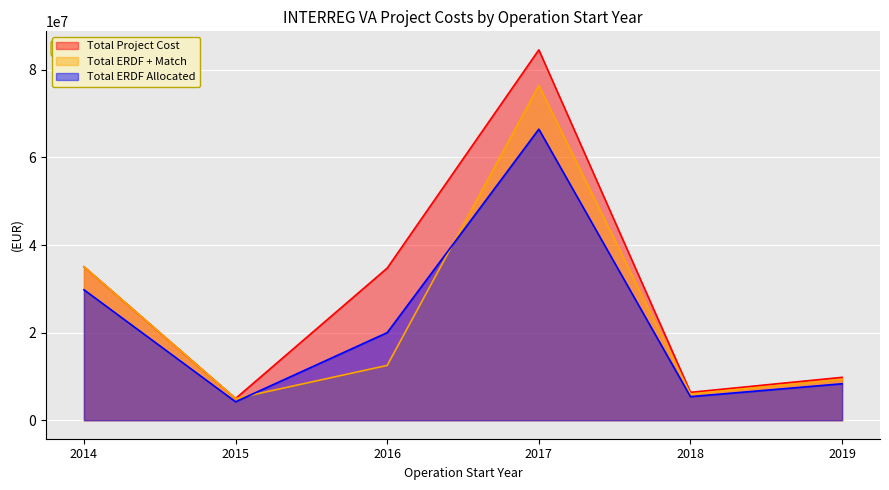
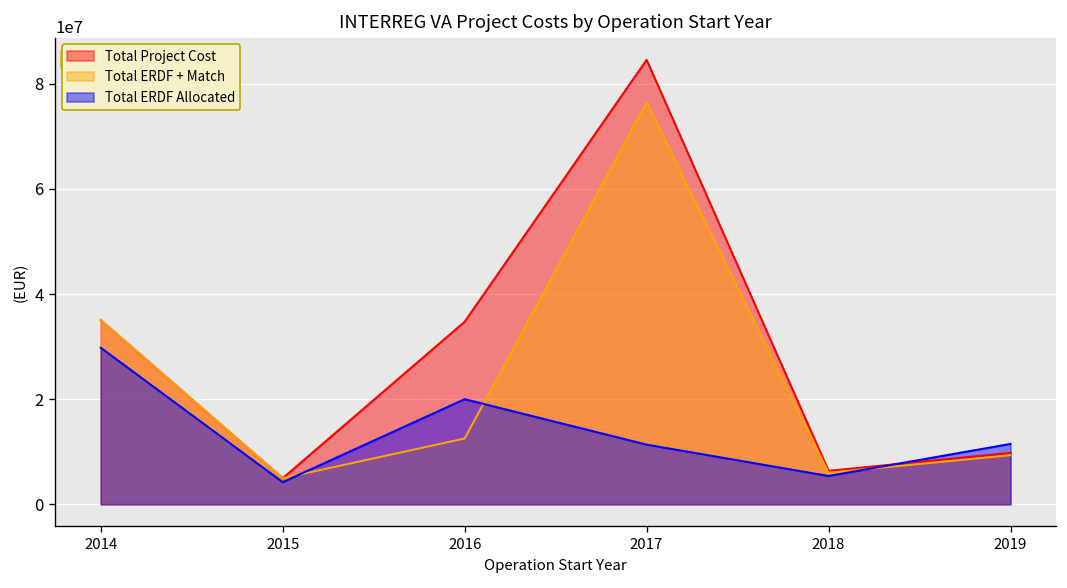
Total ERDF Allocated, 2017: 66000000 -> 11000000
Total ERDF Allocated, 2019: 8000000 -> 11000000
